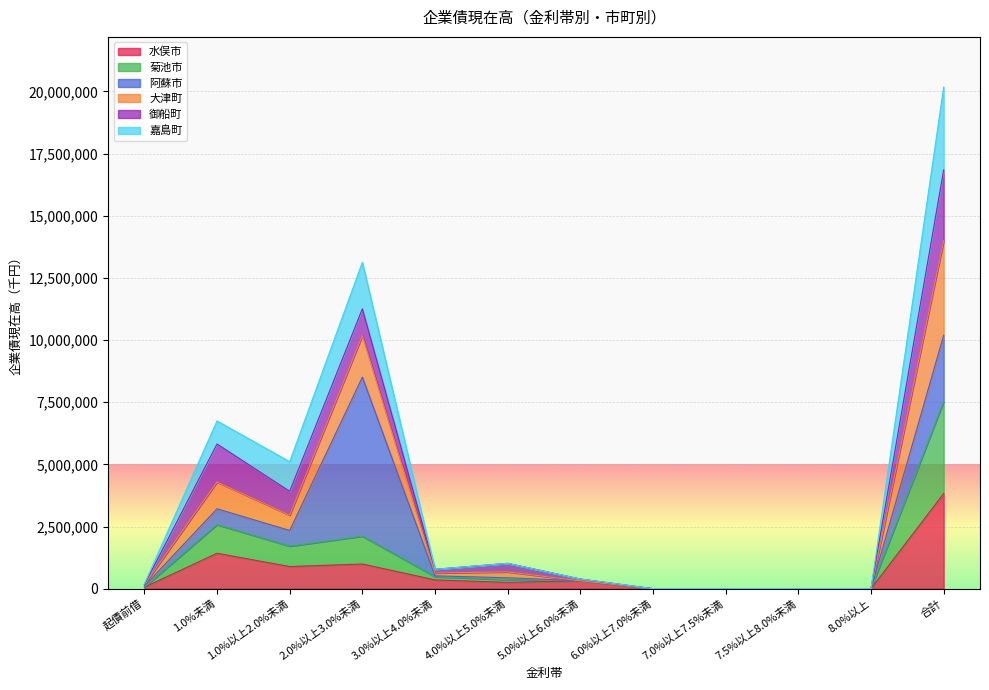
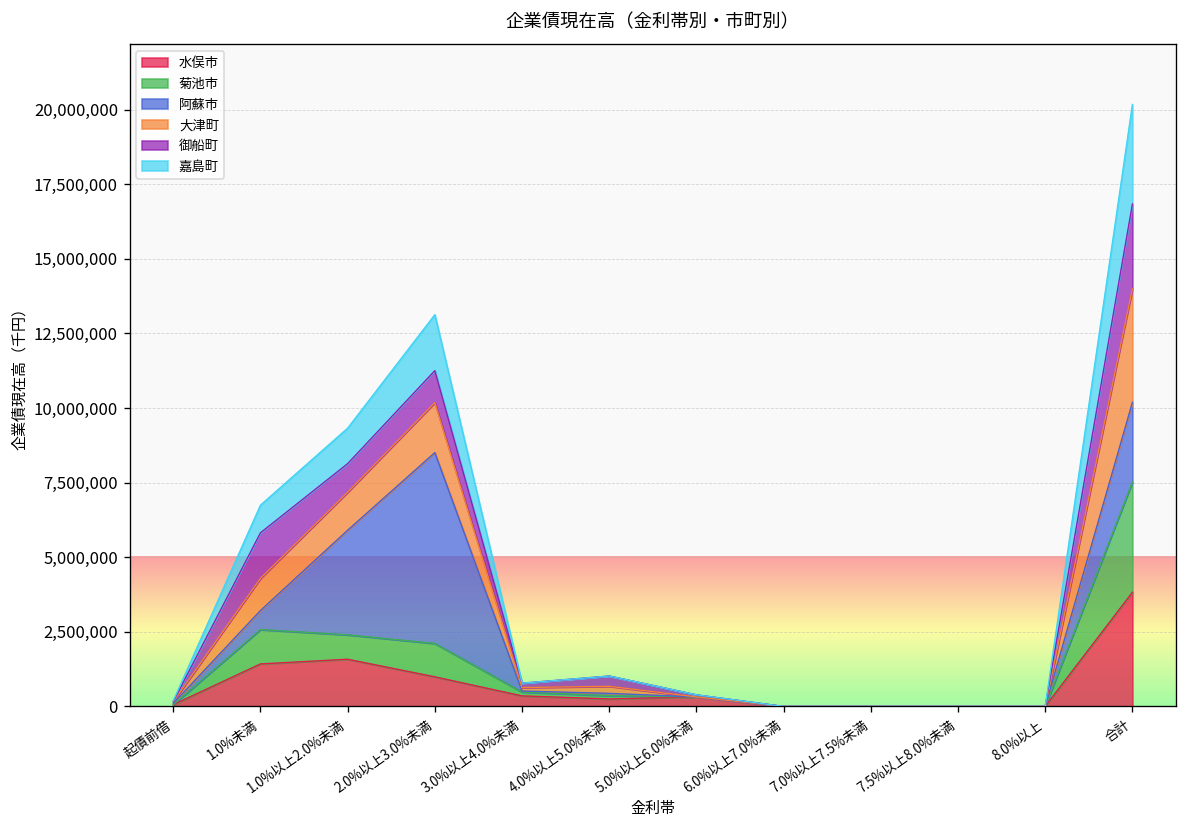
水俣市, 1.0%以上2.0%未満: 900,000 -> 1,600,000
阿蘇市, 1.0%以上2.0%未満: 600,000 -> 3,500,000
大津町, 1.0%以上2.0%未満: 600,000 -> 1,300,000
